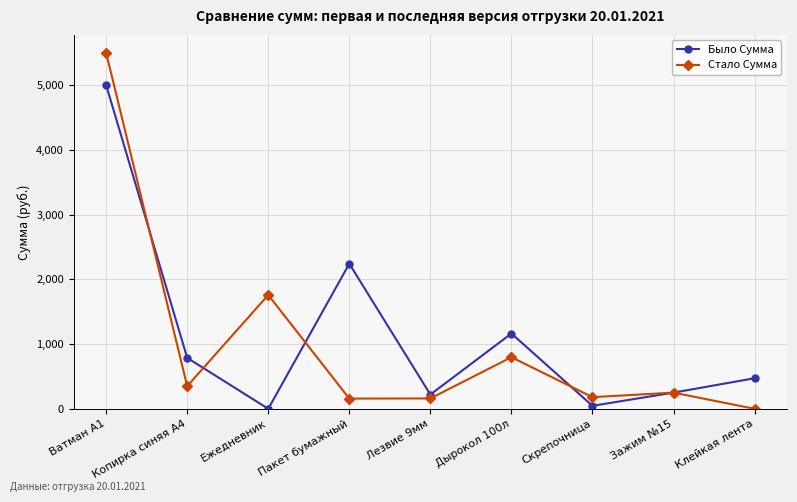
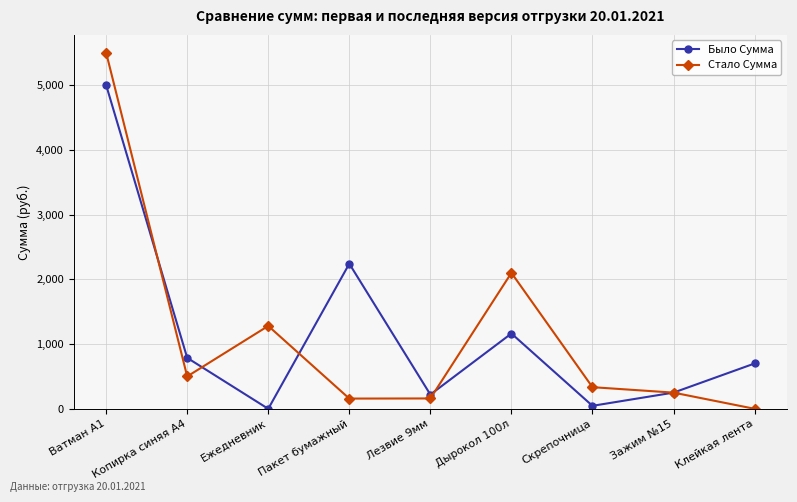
Стало Сумма, Копирка синяя А4: 400 -> 500
Стало Сумма, Ежедневник: 1,800 -> 1,300
Стало Сумма, Дырокол 100л: 800 -> 2,100
Стало Сумма, Скрепочница: 200 -> 300
Было Сумма, Клейкая лента: 500 -> 700
